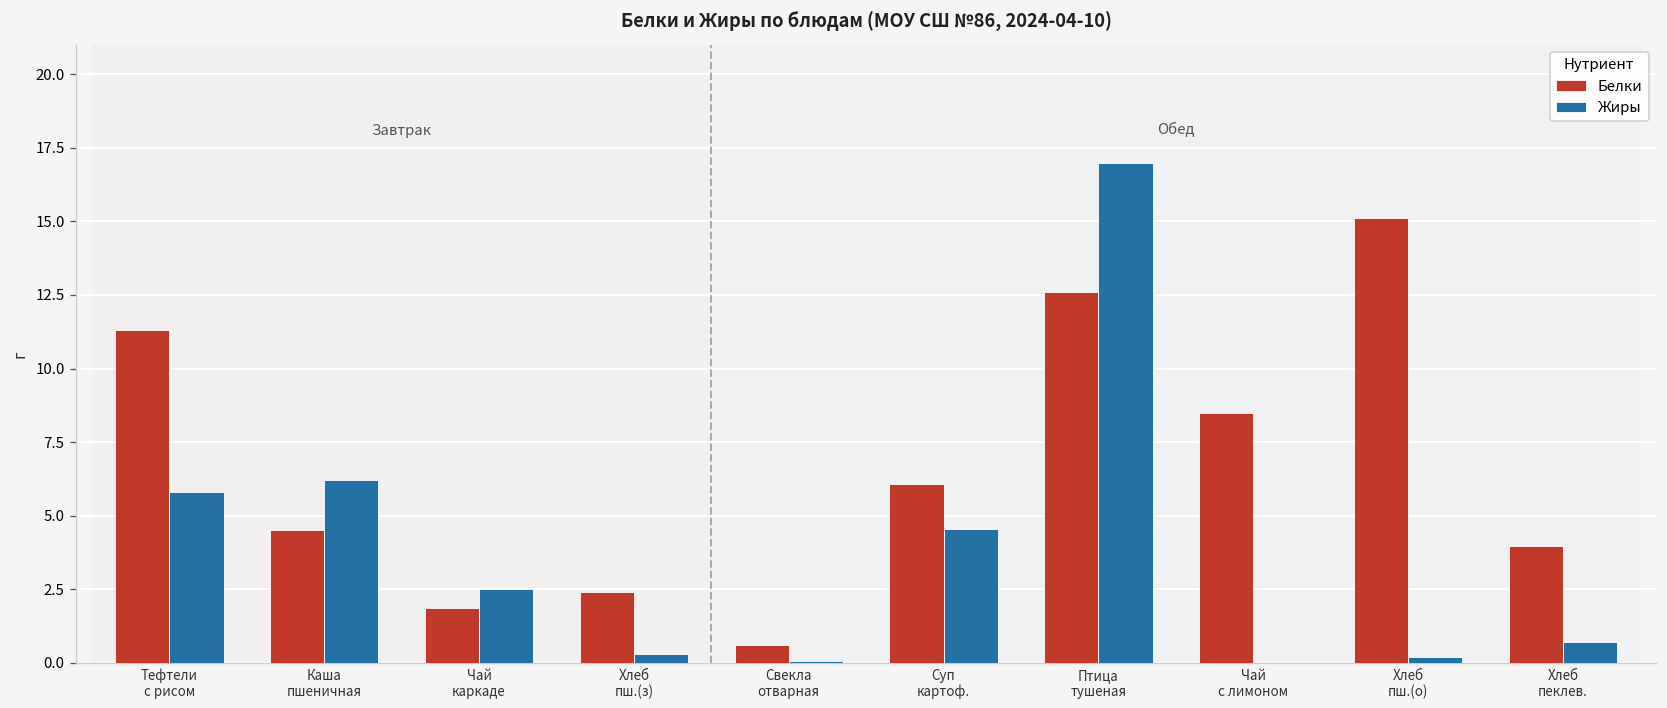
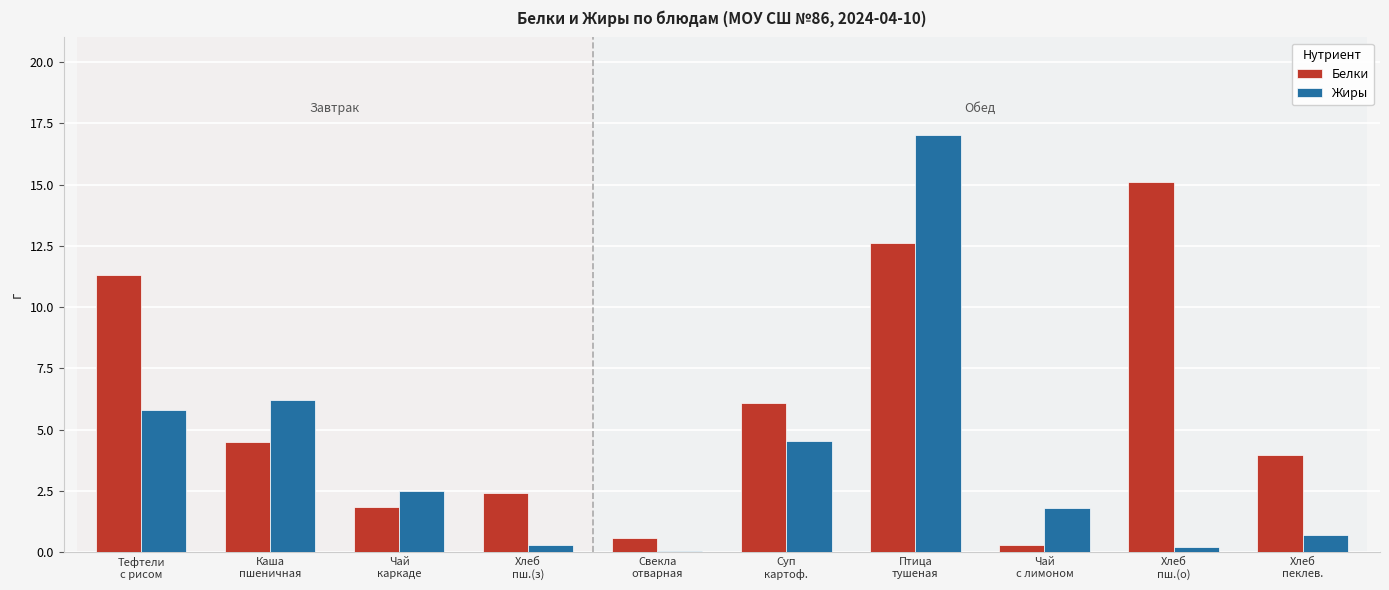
Белки, Чай с лимоном: 8.5 -> 0.3
Жиры, Чай с лимоном: 0.0 -> 1.8
